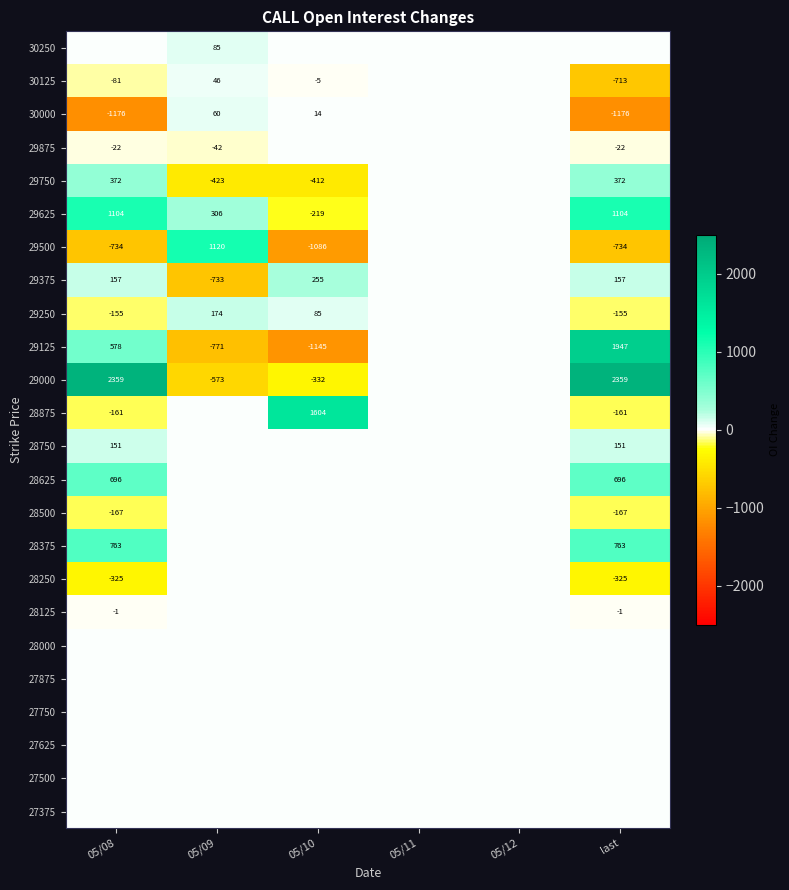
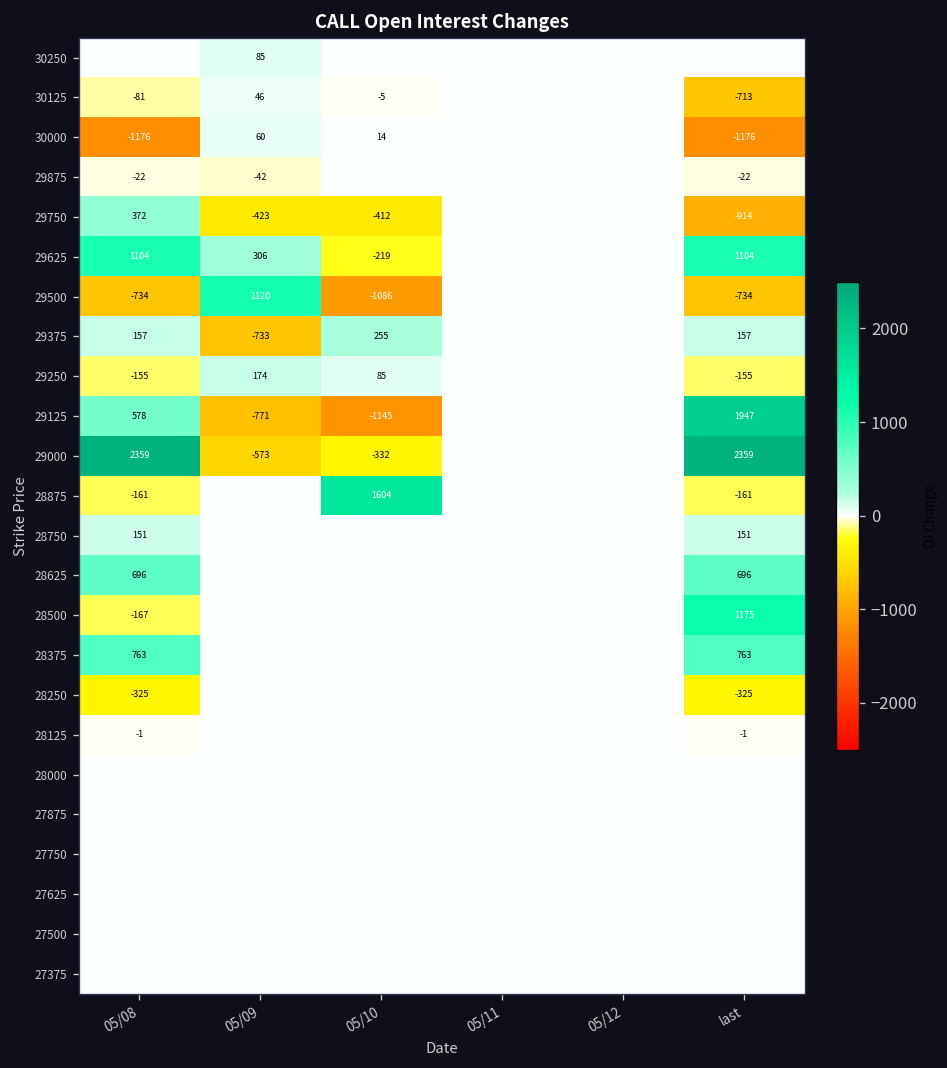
29750, last: 372 -> -914
28500, last: -167 -> 1175
